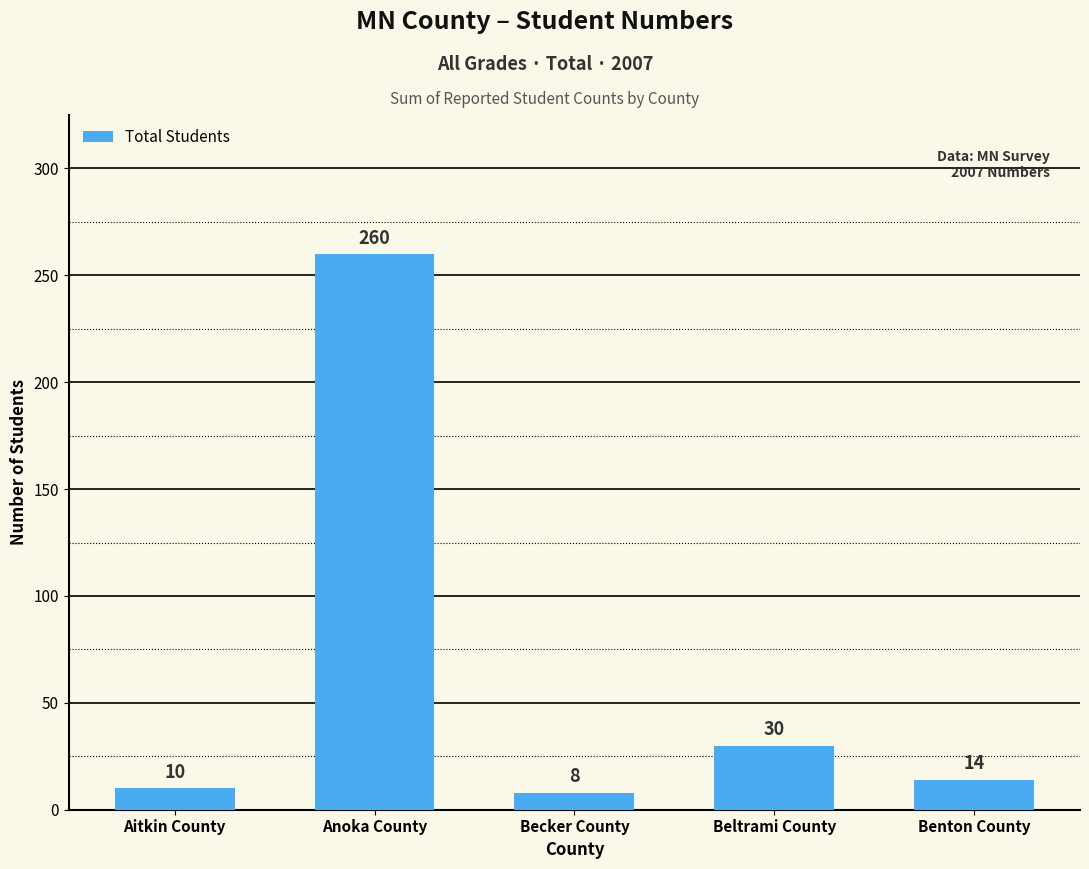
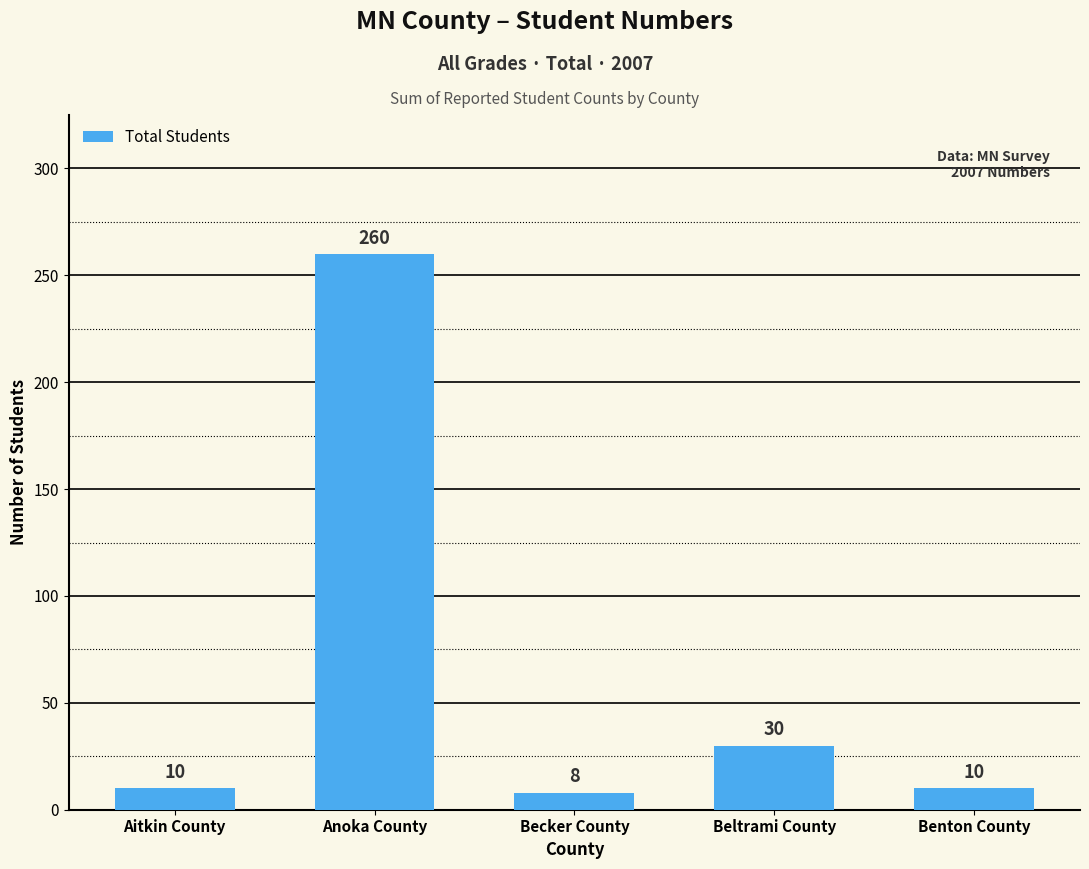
Benton County: 14 -> 10
